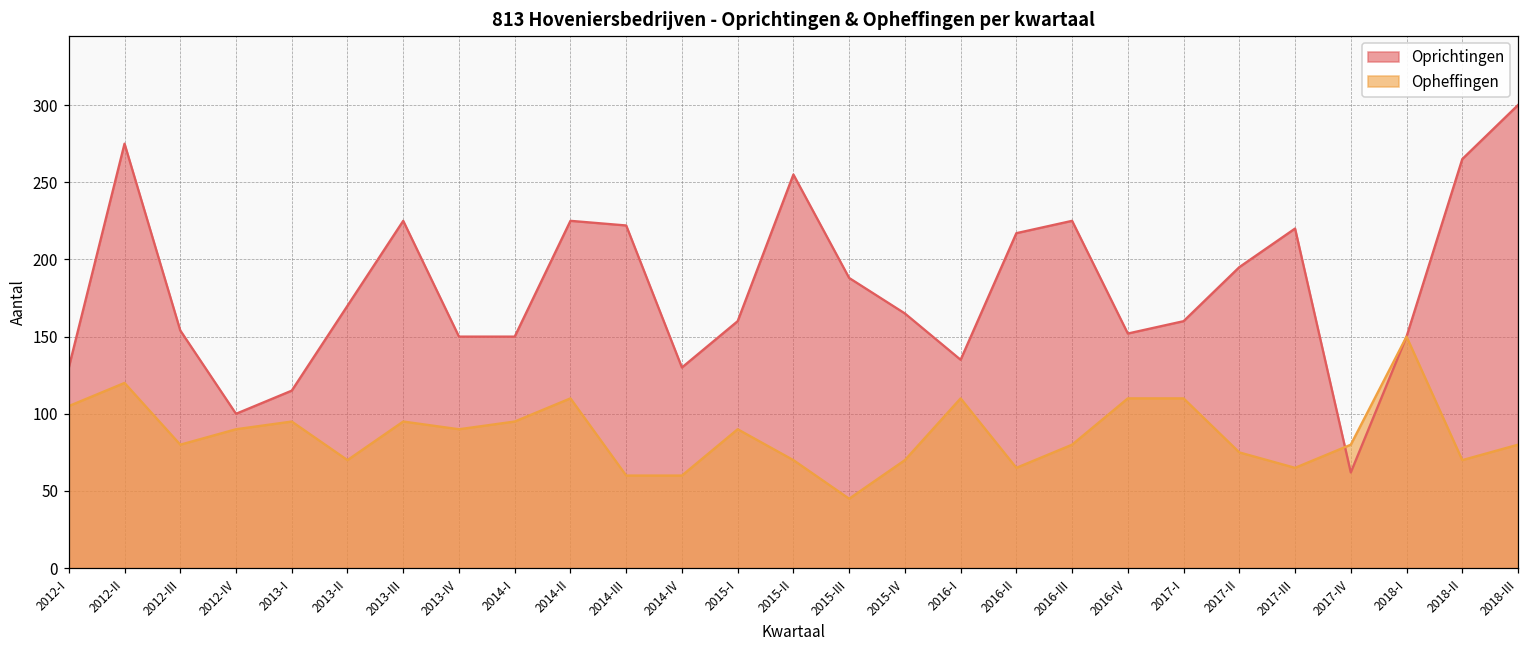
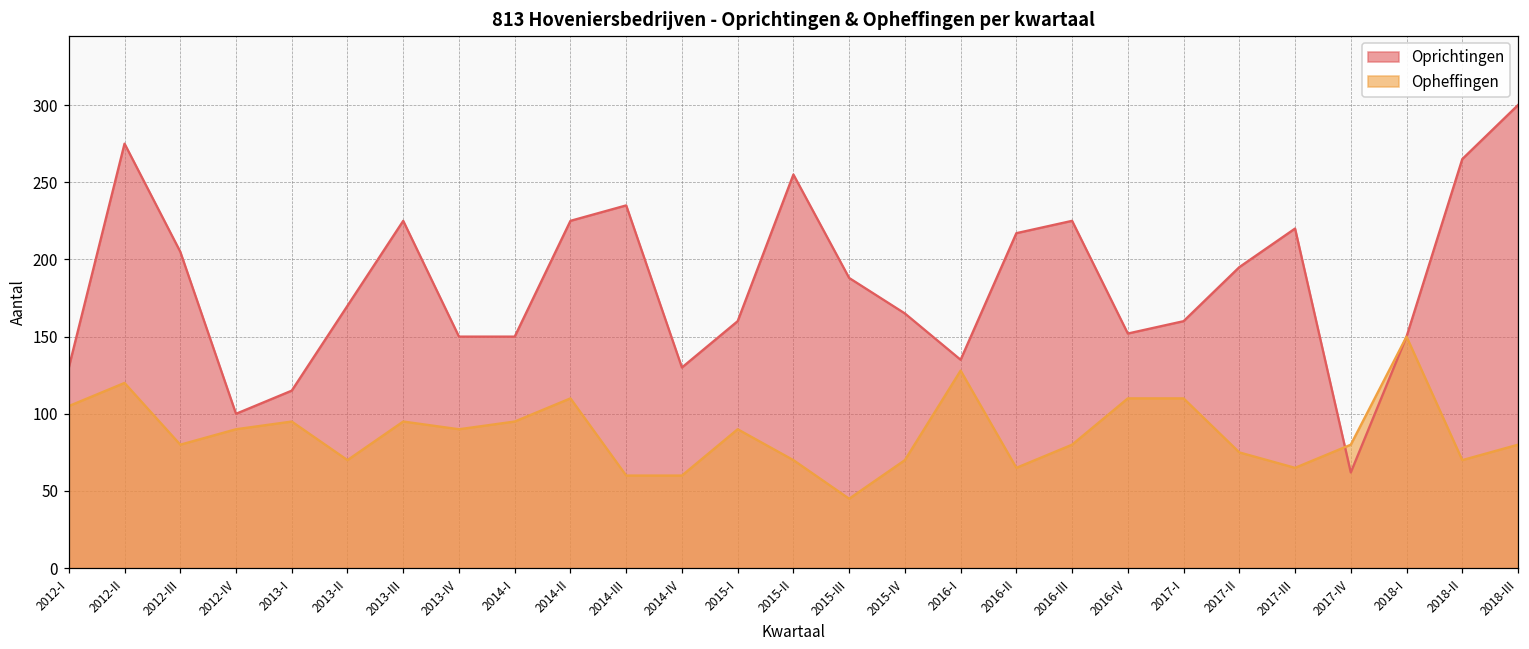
Oprichtingen, 2012-III: 154 -> 205
Oprichtingen, 2014-III: 222 -> 235
Opheffingen, 2016-I: 110 -> 128
